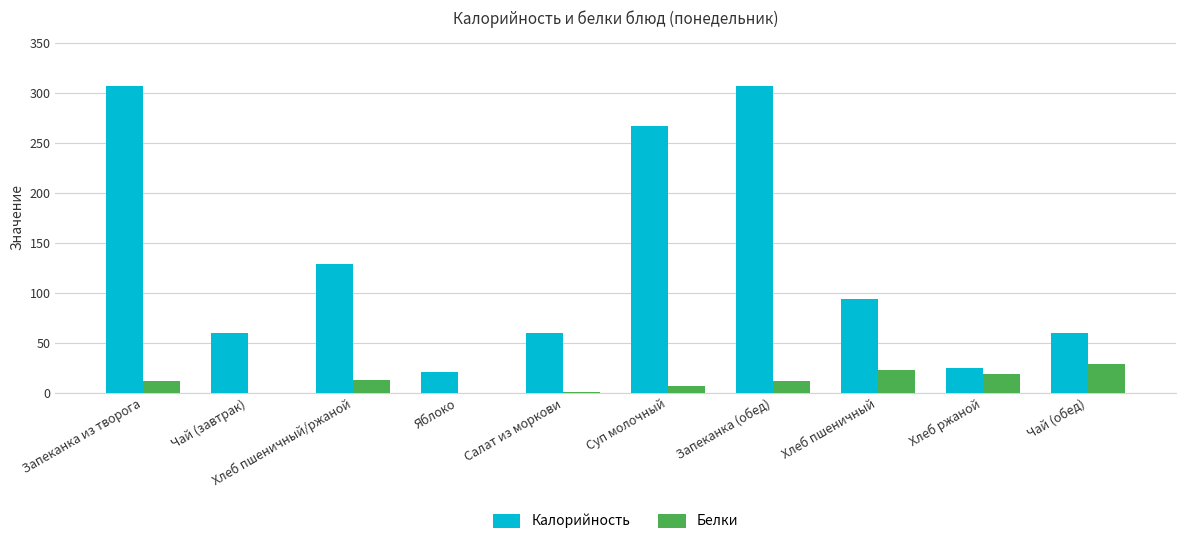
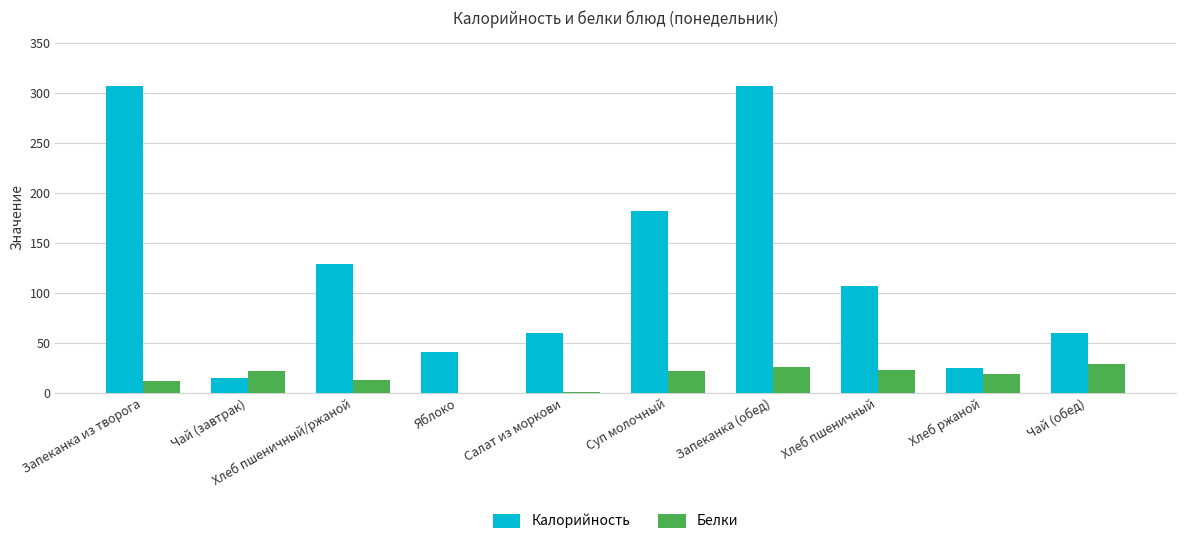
Калорийность, Чай (завтрак): 60 -> 10
Белки, Чай (завтрак): 0 -> 20
Калорийность, Яблоко: 20 -> 40
Калорийность, Суп молочный: 270 -> 180
Белки, Суп молочный: 10 -> 20
Белки, Запеканка (обед): 10 -> 30
Калорийность, Хлеб пшеничный: 90 -> 110
